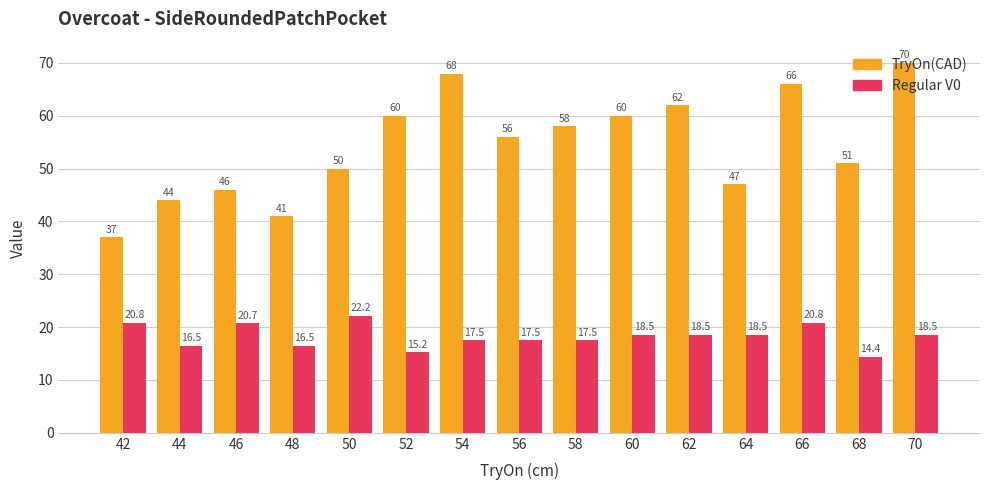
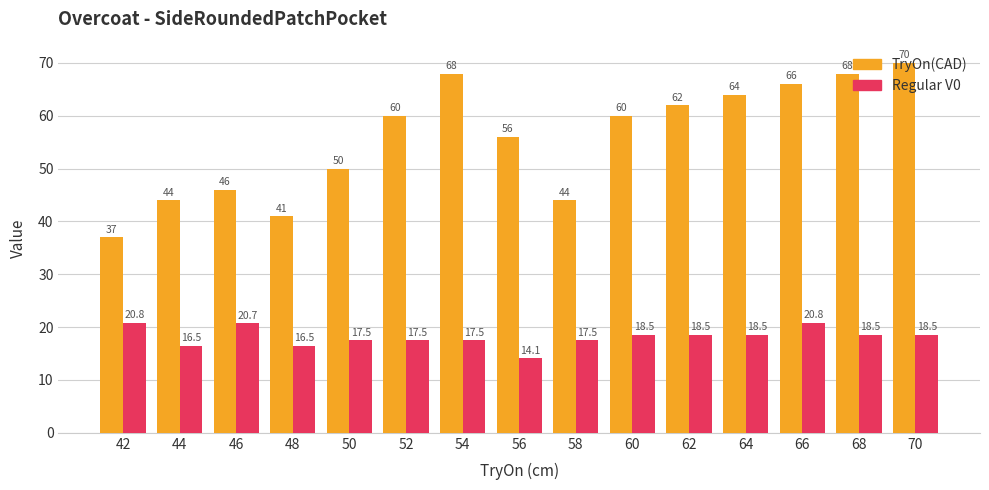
Regular V0, 50: 22.2 -> 17.5
Regular V0, 52: 15.2 -> 17.5
Regular V0, 56: 17.5 -> 14.1
TryOn(CAD), 58: 58 -> 44
TryOn(CAD), 64: 47 -> 64
TryOn(CAD), 68: 51 -> 68
Regular V0, 68: 14.4 -> 18.5
